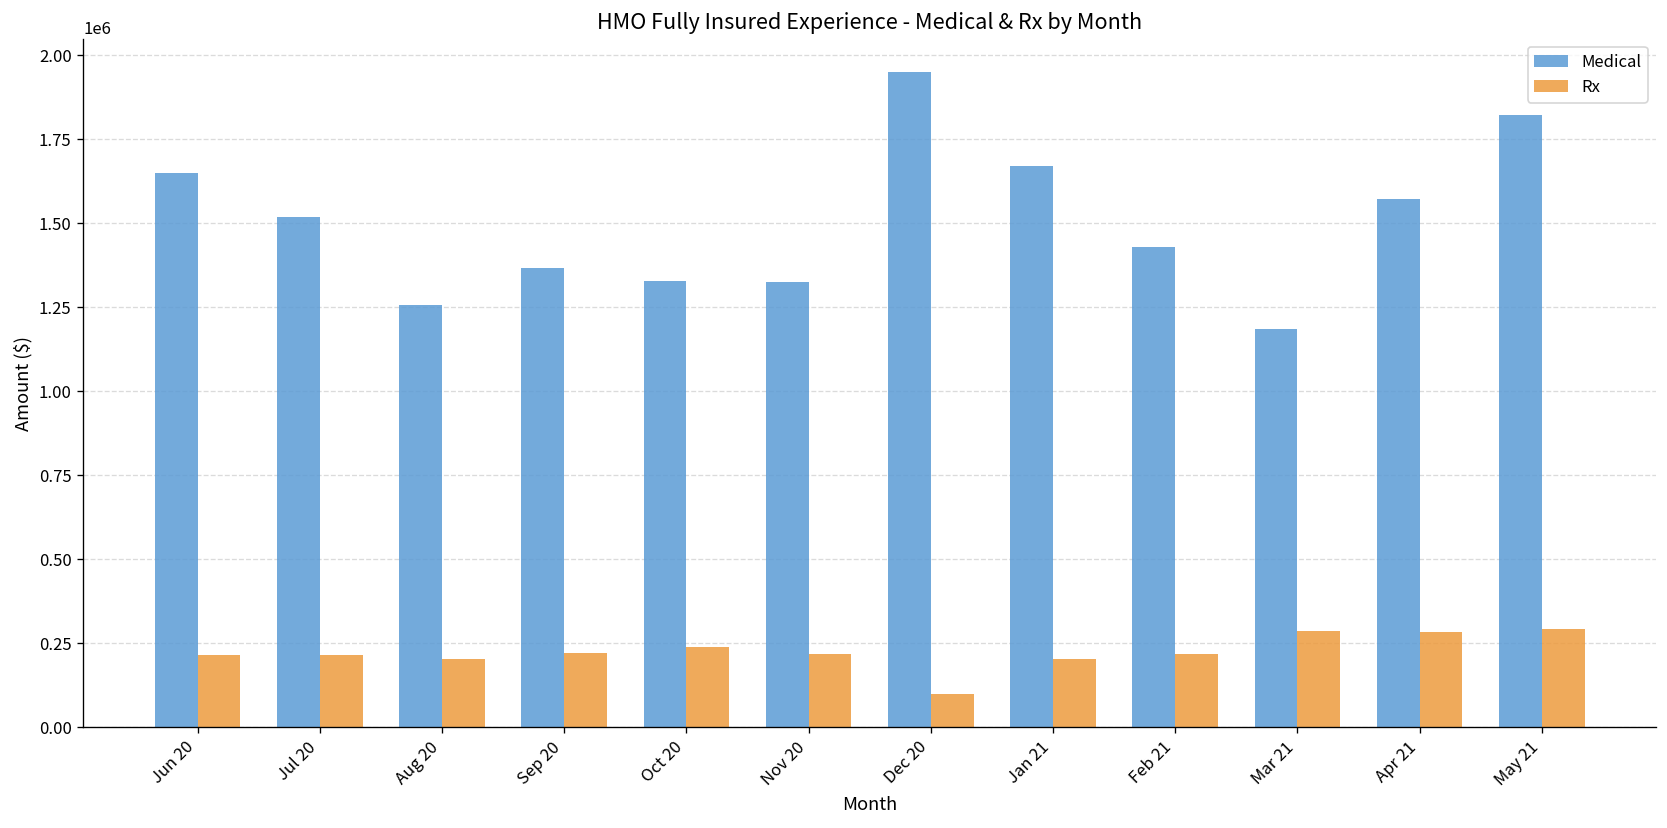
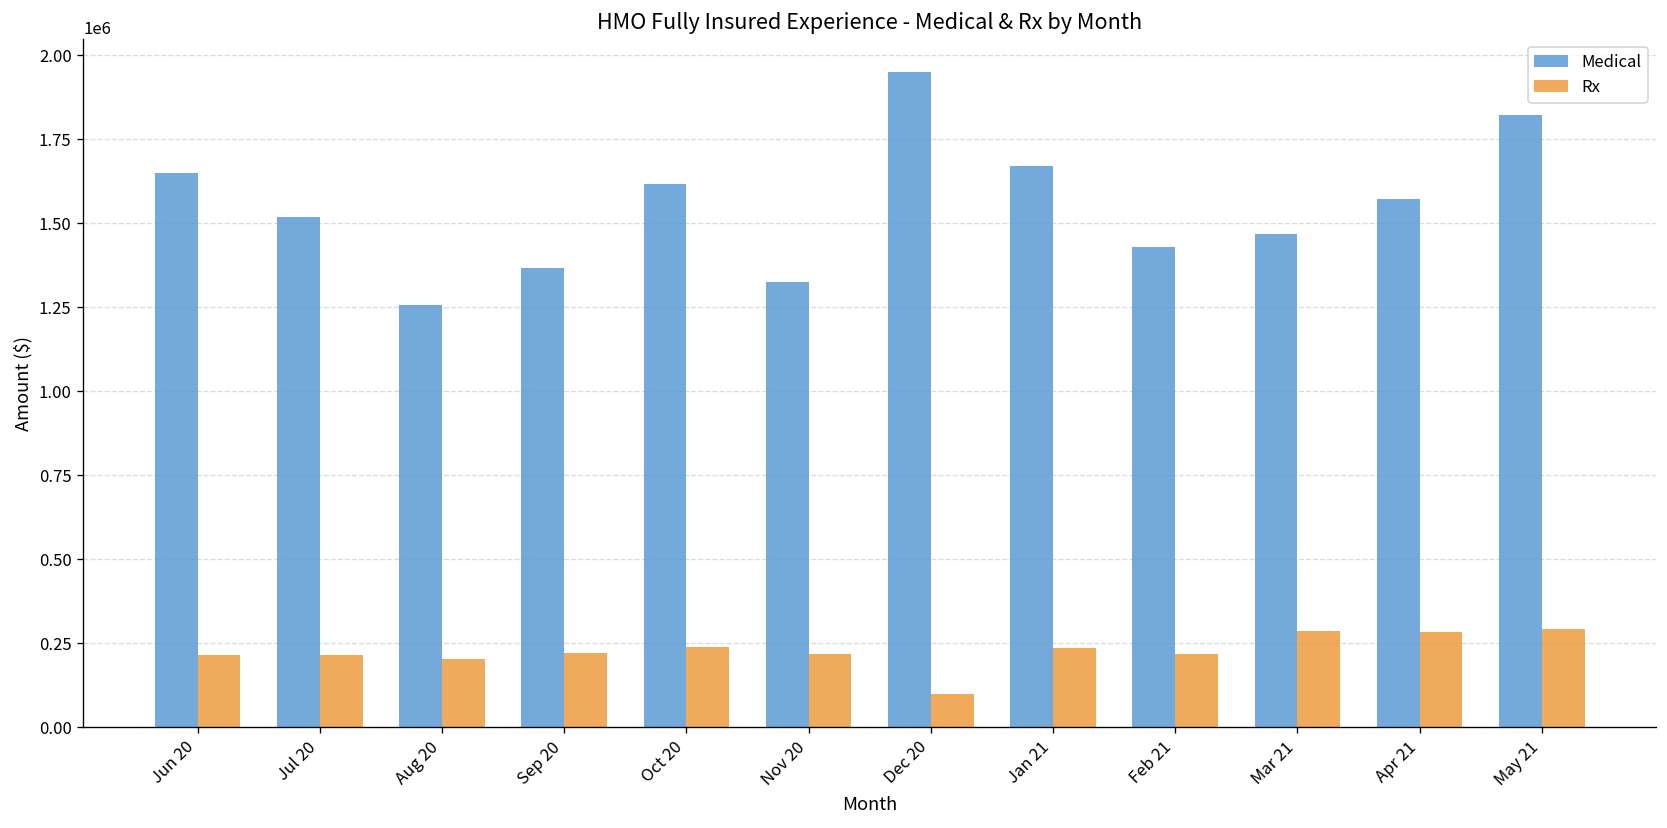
Medical, Oct 20: 1330000 -> 1620000
Rx, Jan 21: 200000 -> 240000
Medical, Mar 21: 1180000 -> 1470000
